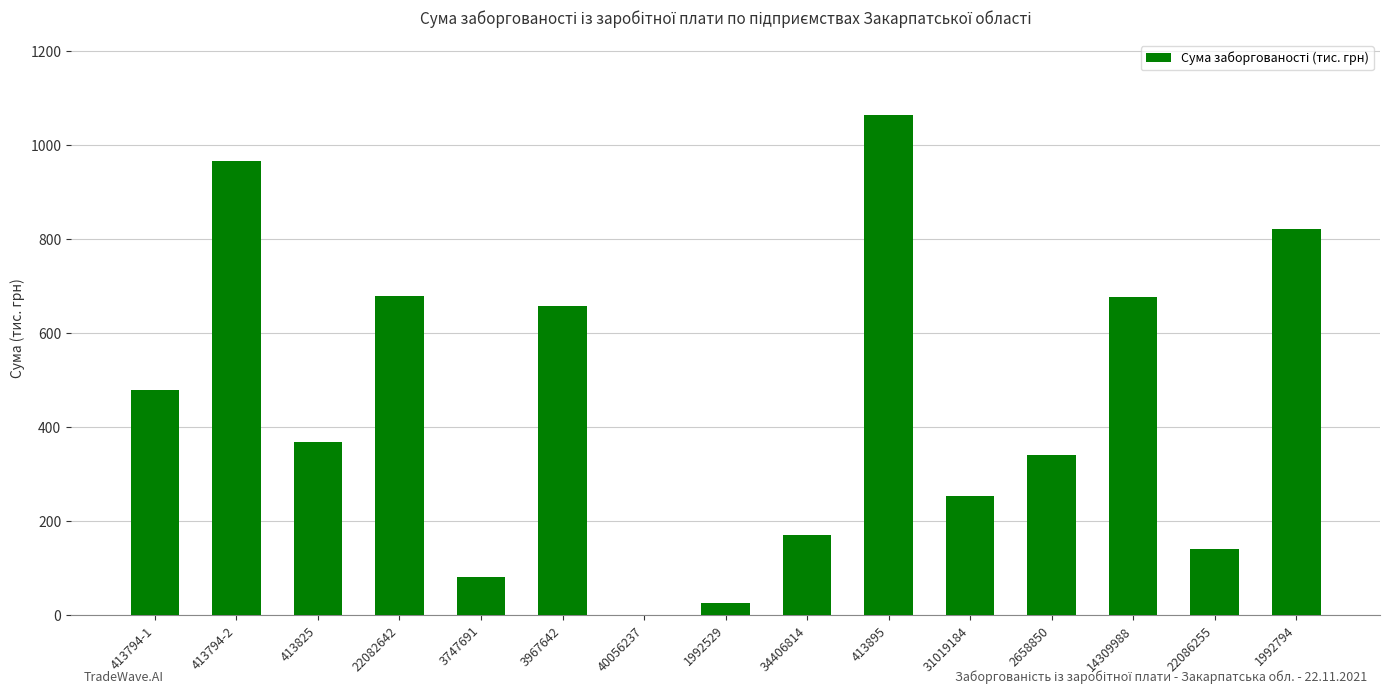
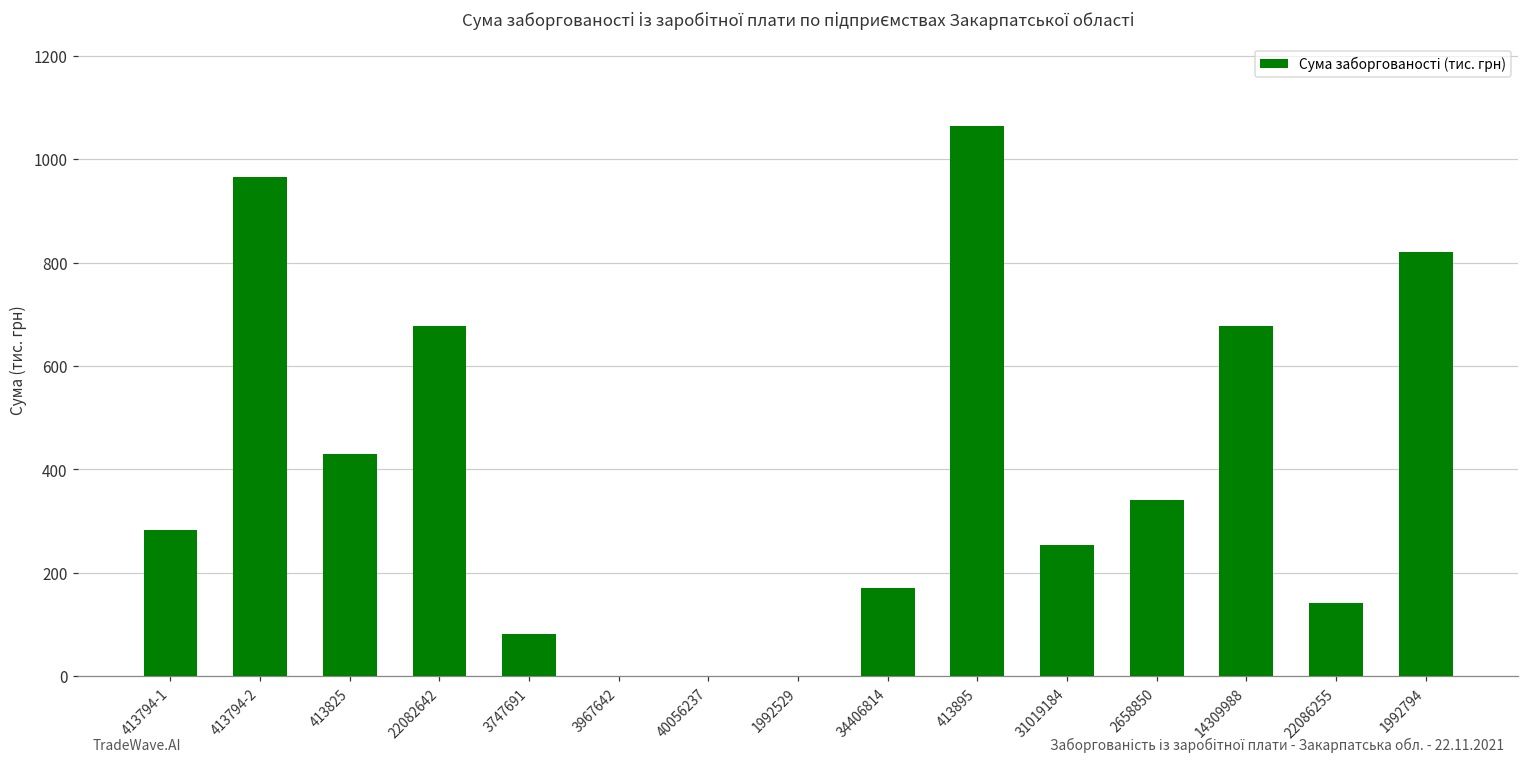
413794-1: 480 -> 280
413825: 370 -> 430
3967642: 660 -> 0
1992529: 30 -> 0
